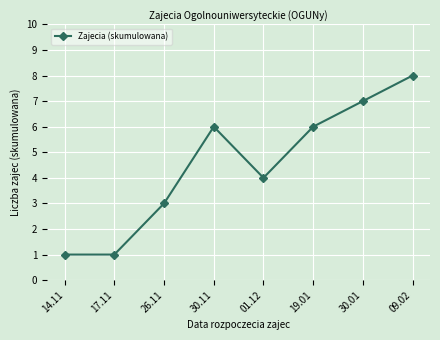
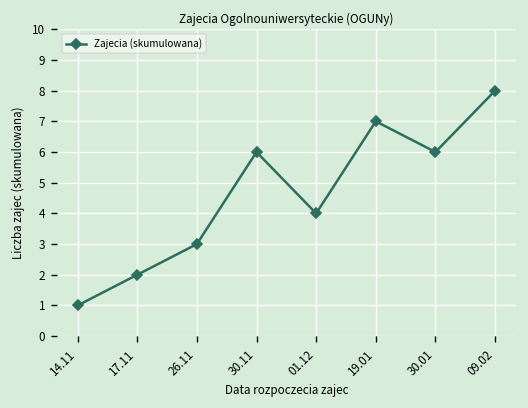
17.11: 1 -> 2
19.01: 6 -> 7
30.01: 7 -> 6
